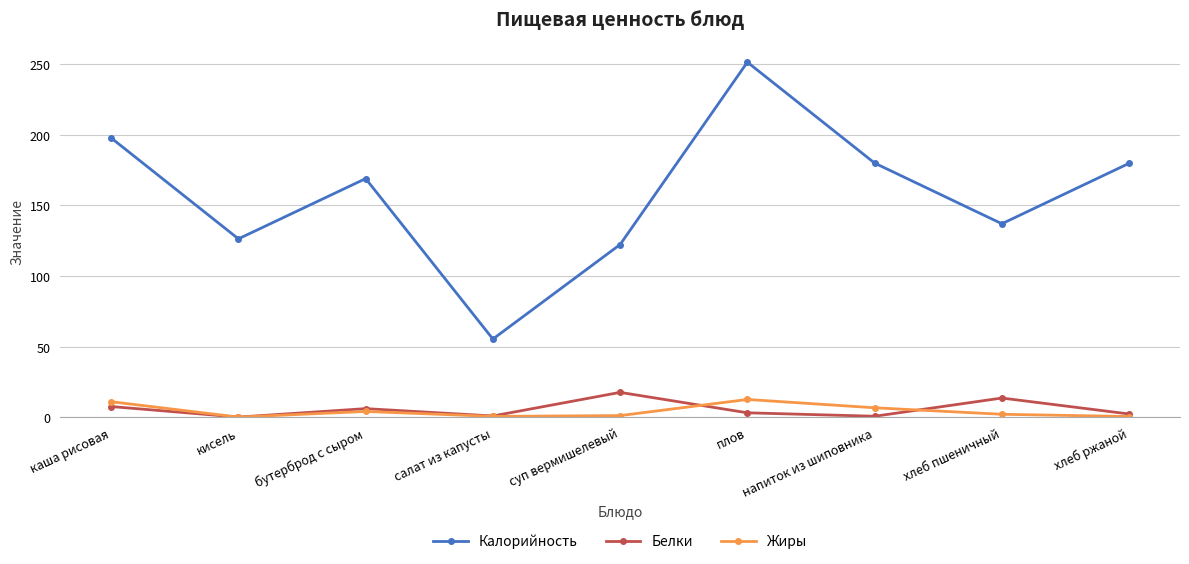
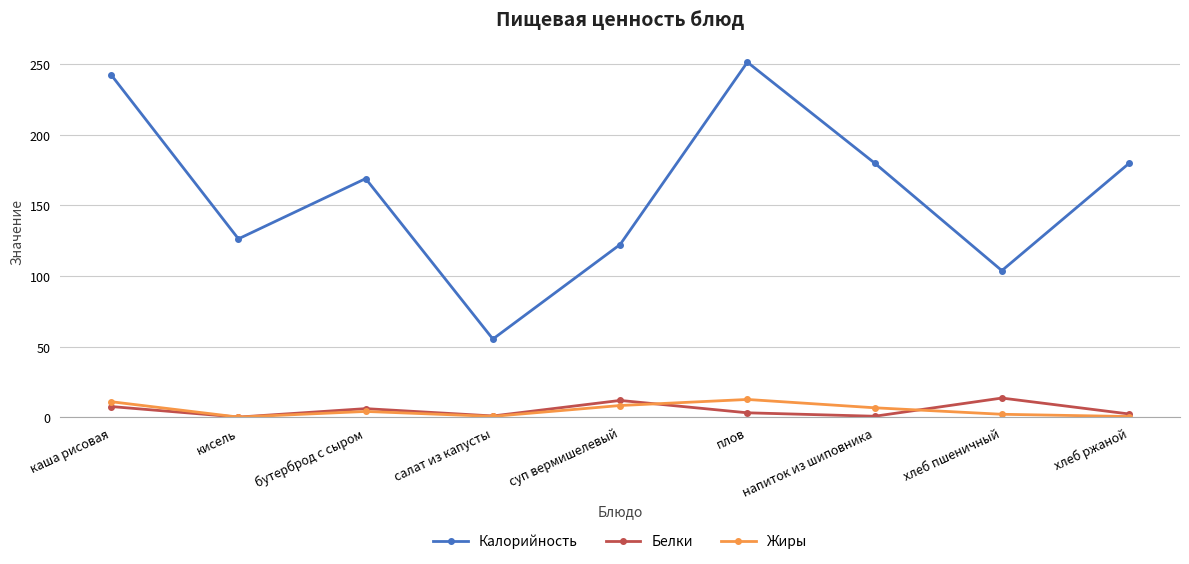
Калорийность, каша рисовая: 198 -> 243
Белки, суп вермишелевый: 18 -> 12
Жиры, суп вермишелевый: 1 -> 8
Калорийность, хлеб пшеничный: 137 -> 104
